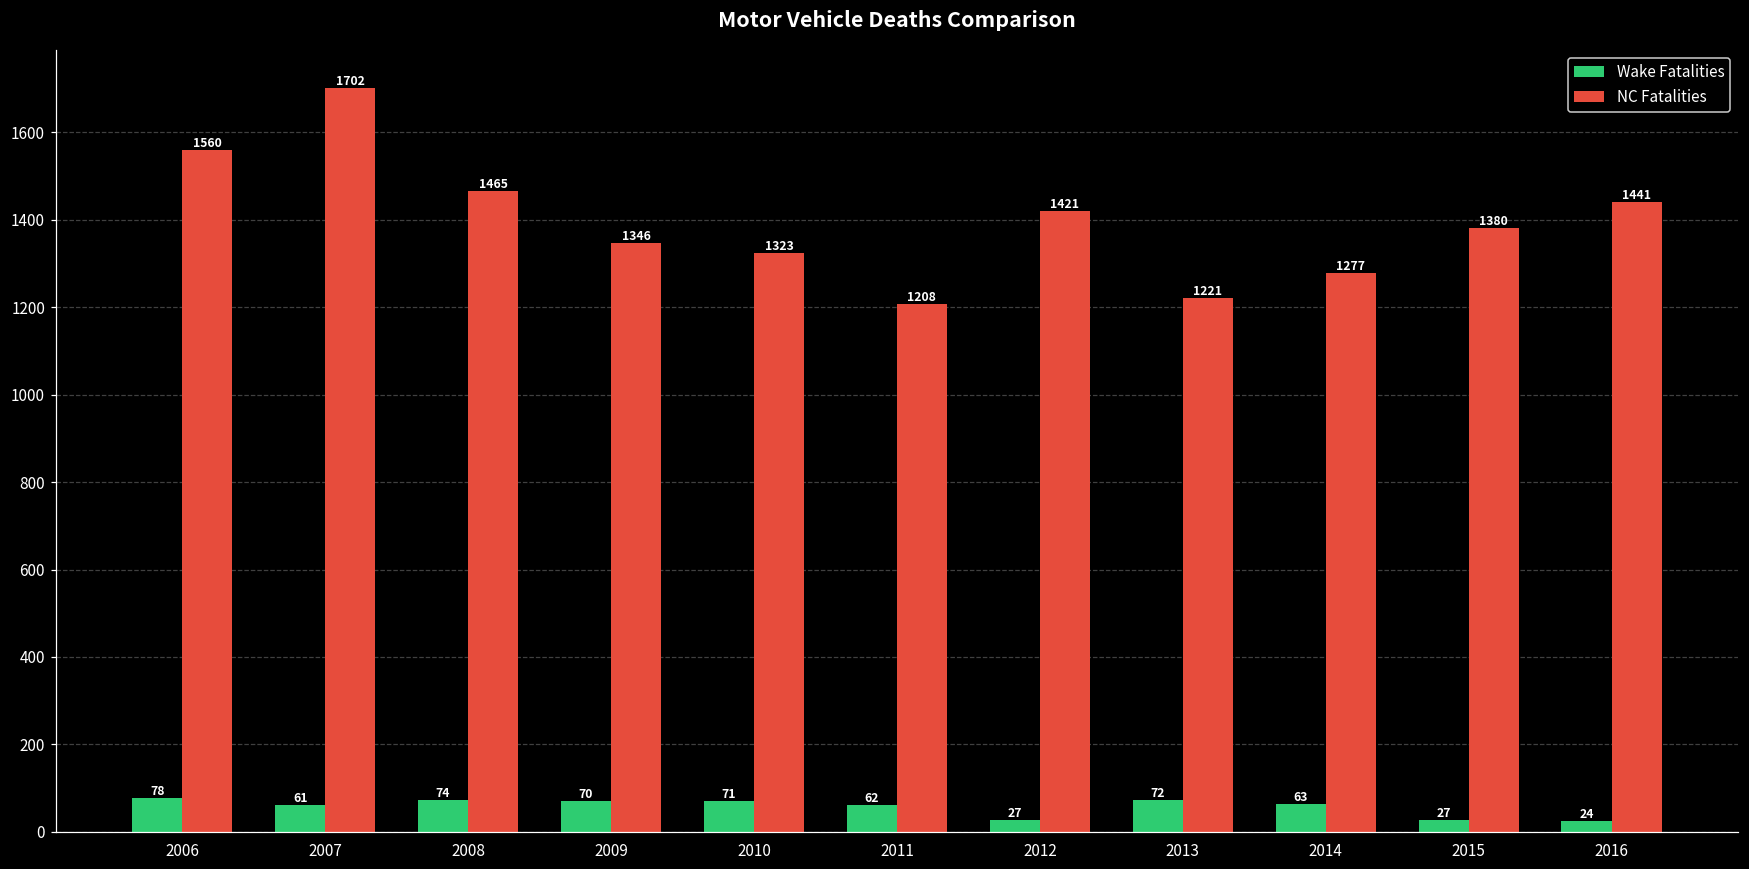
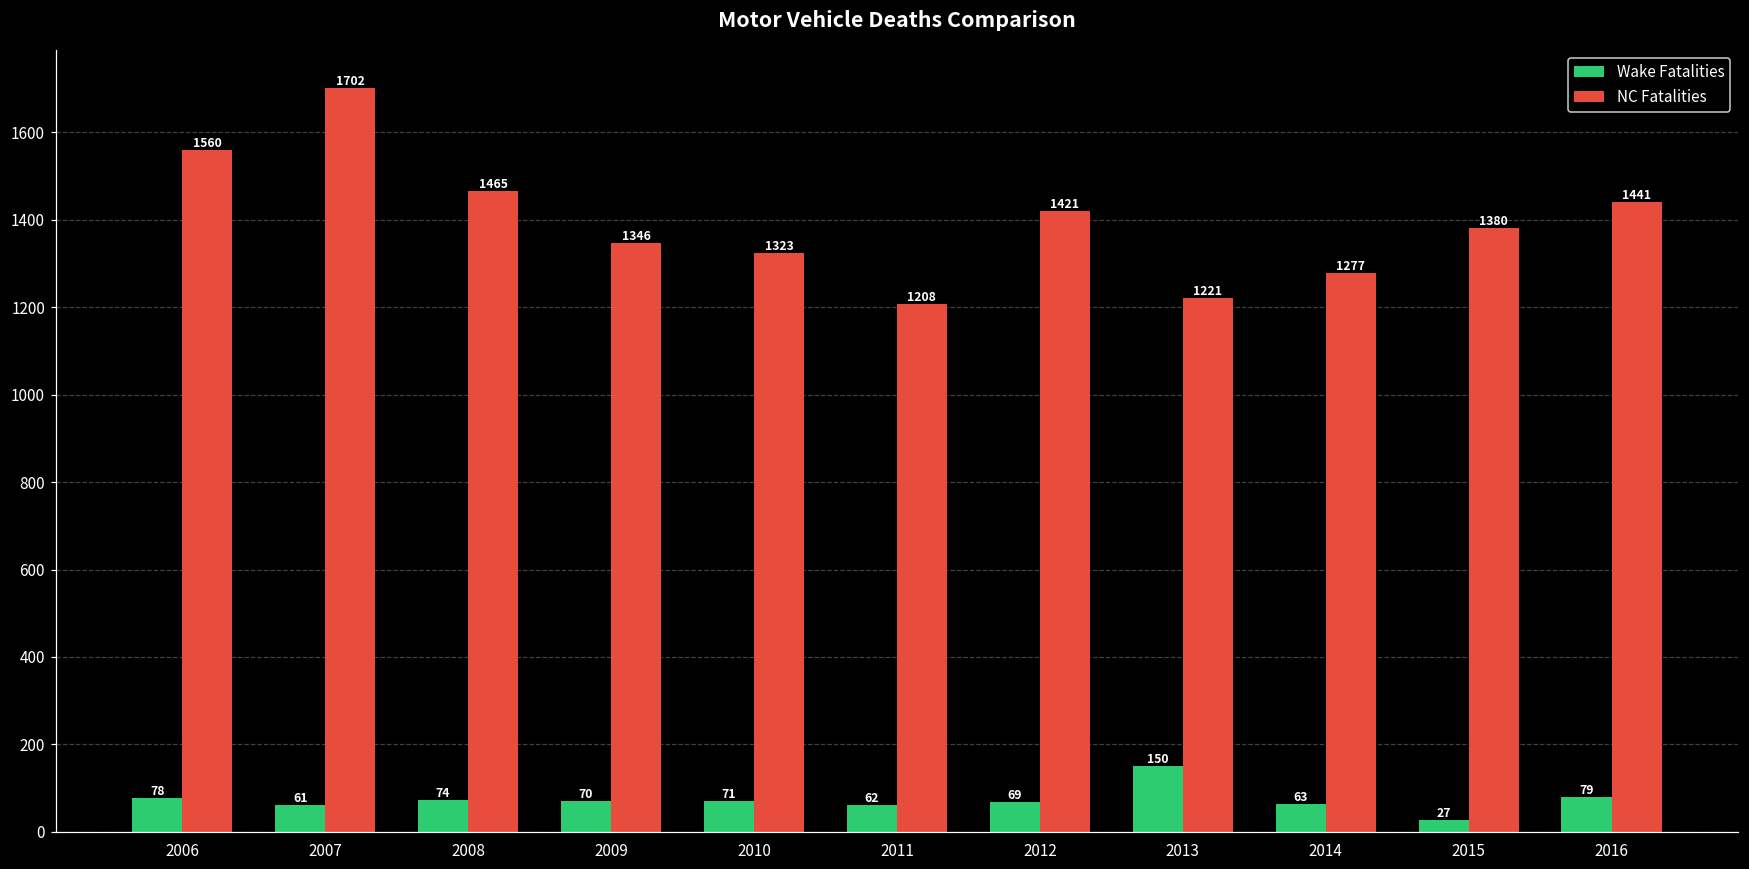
Wake Fatalities, 2012: 27 -> 69
Wake Fatalities, 2013: 72 -> 150
Wake Fatalities, 2016: 24 -> 79
